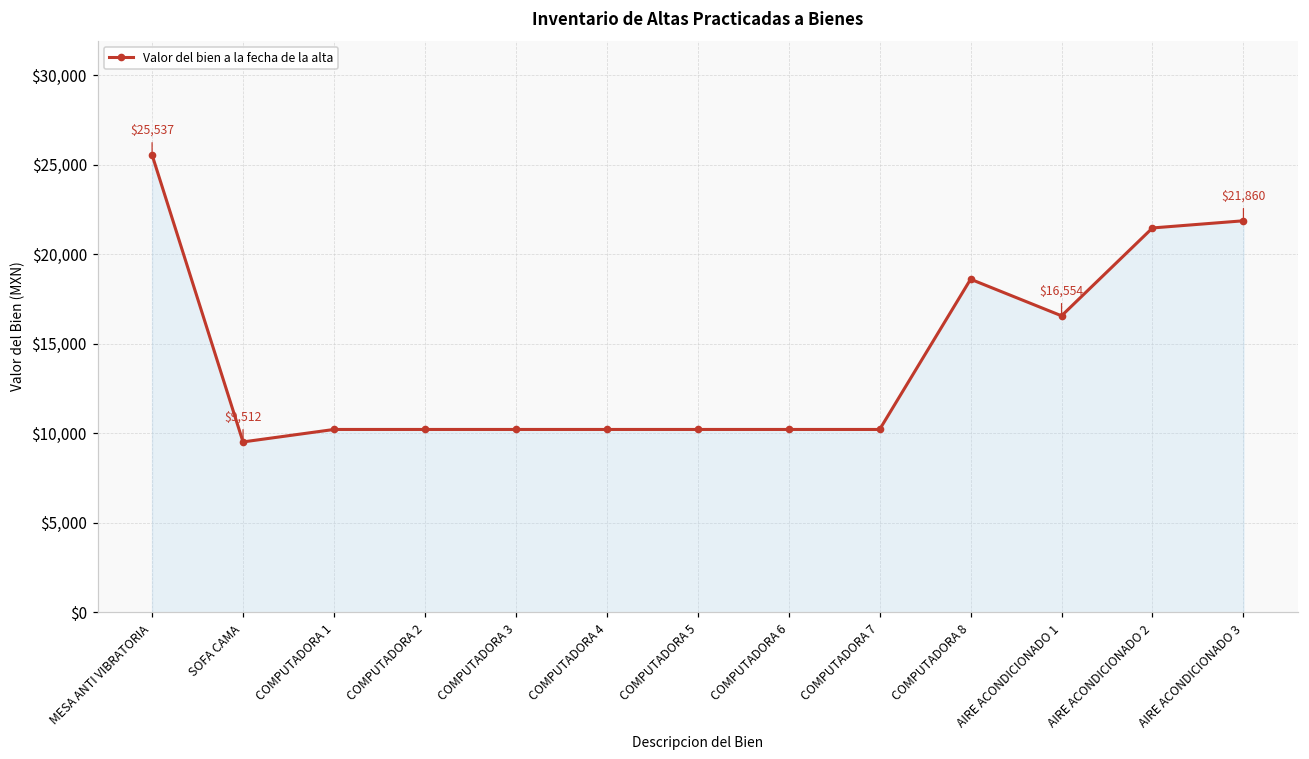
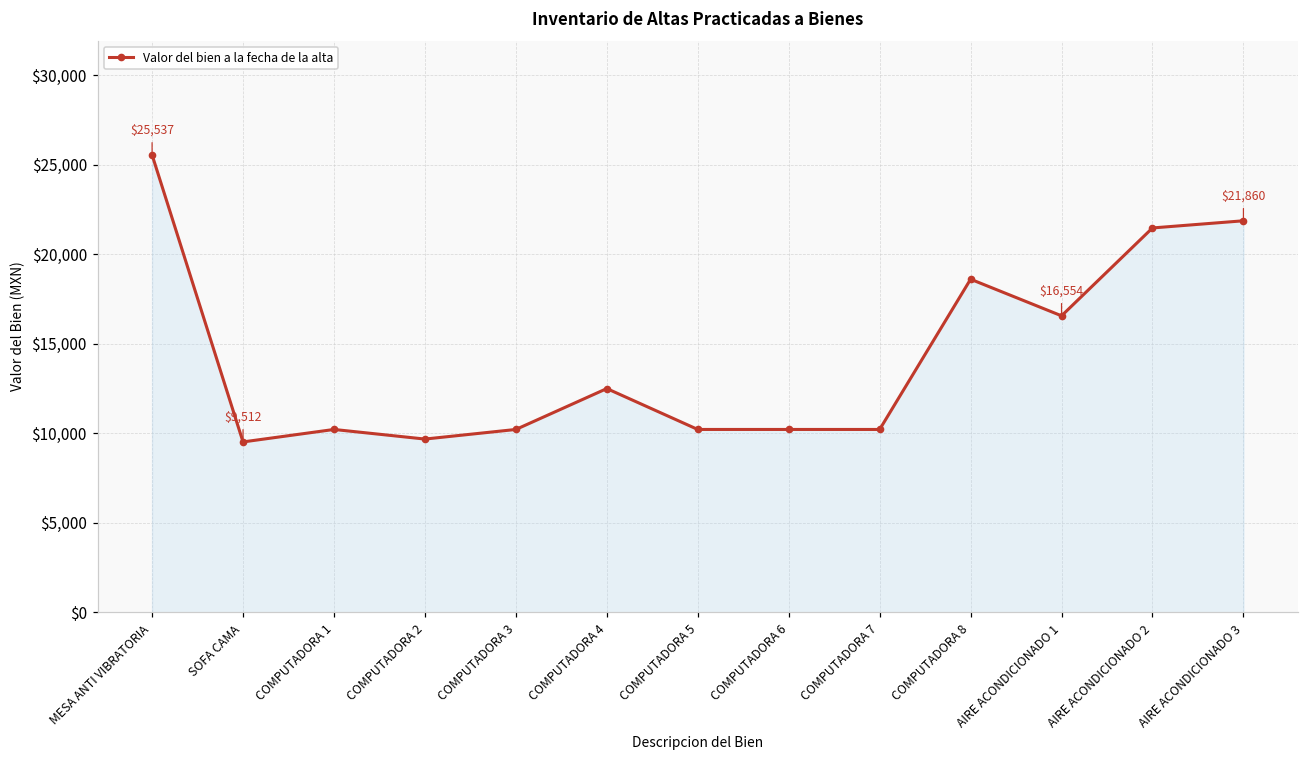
COMPUTADORA 2: $10,200 -> $9,700
COMPUTADORA 4: $10,200 -> $12,500
